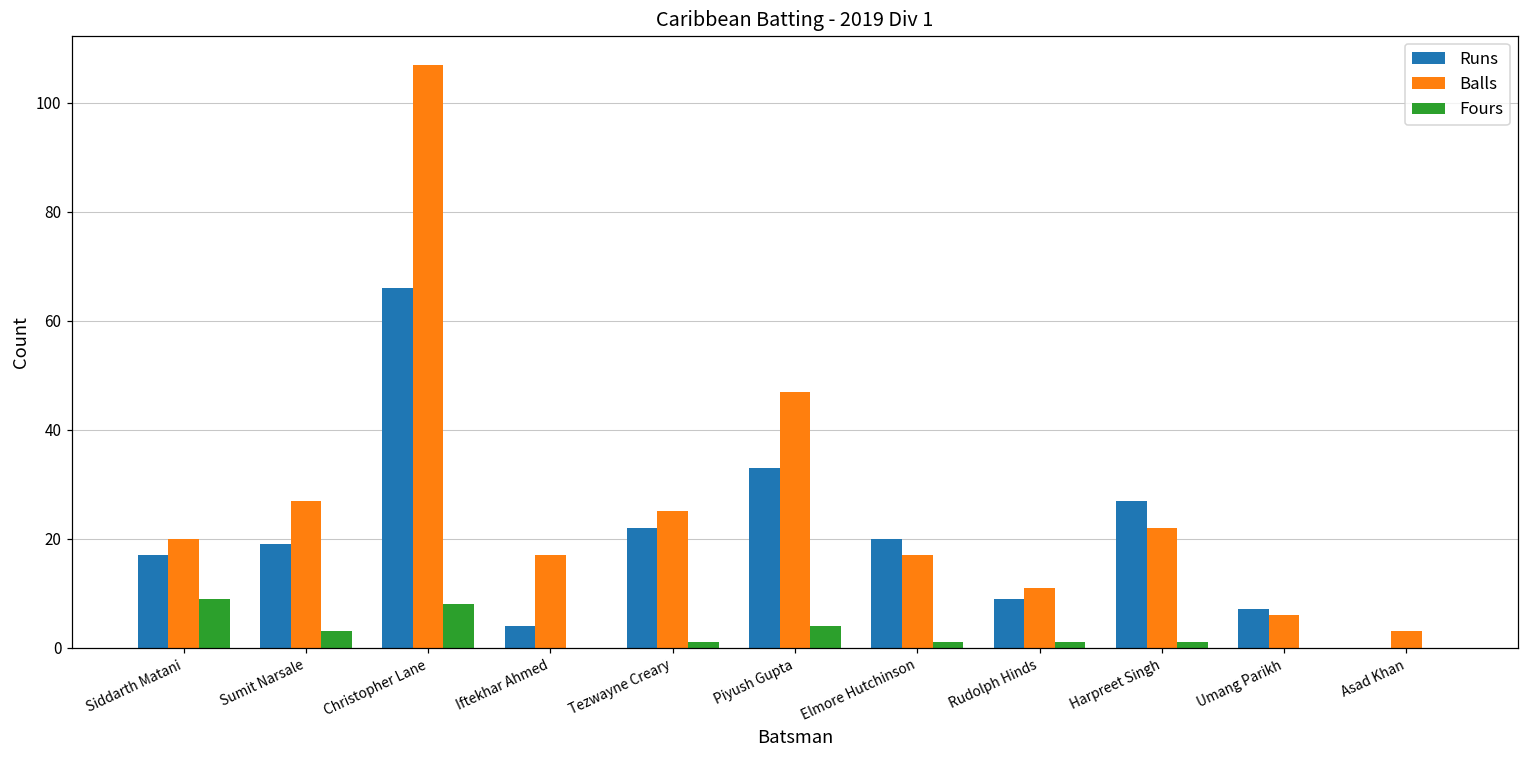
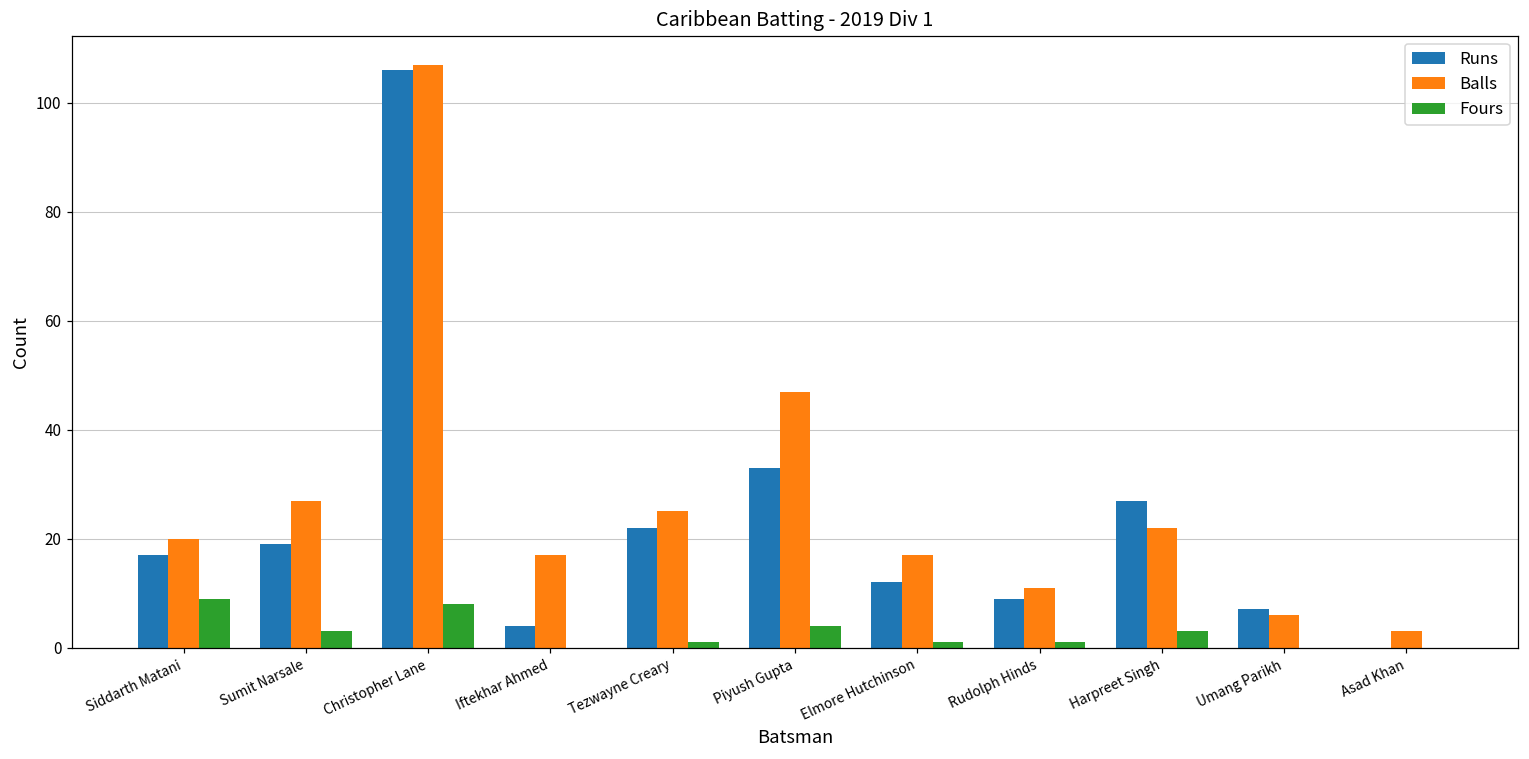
Runs, Christopher Lane: 66 -> 106
Runs, Elmore Hutchinson: 20 -> 12
Fours, Harpreet Singh: 1 -> 3
